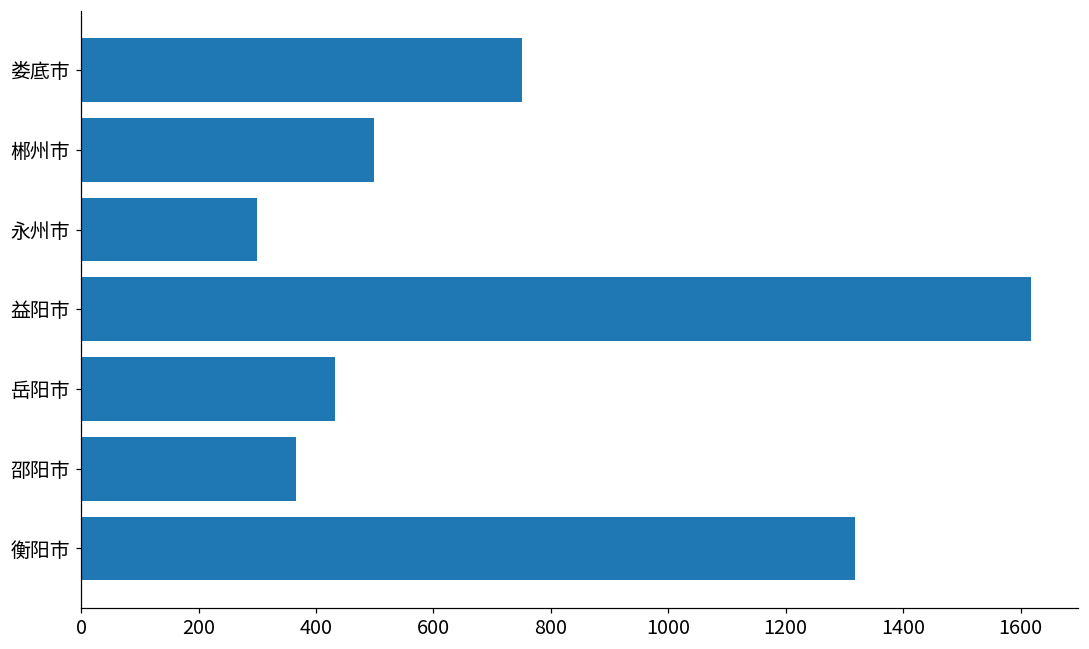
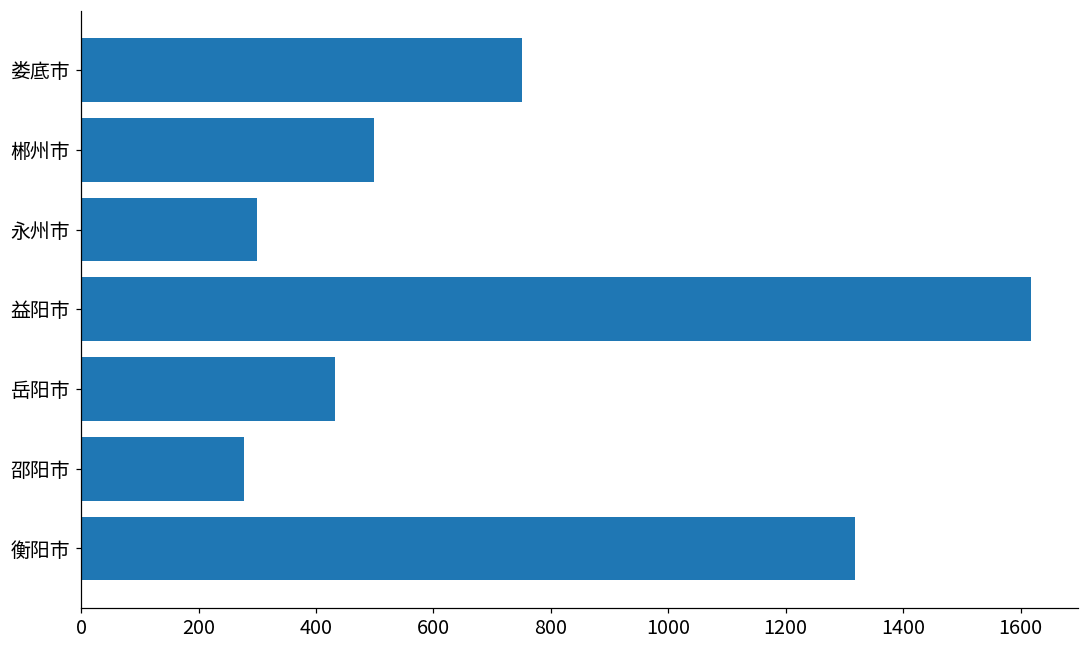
邵阳市: 370 -> 280
